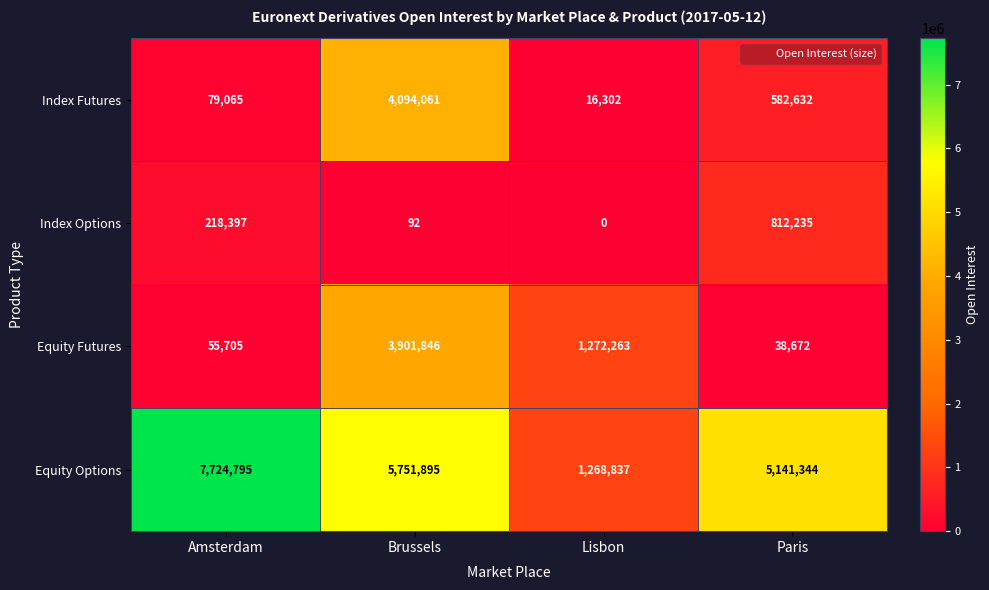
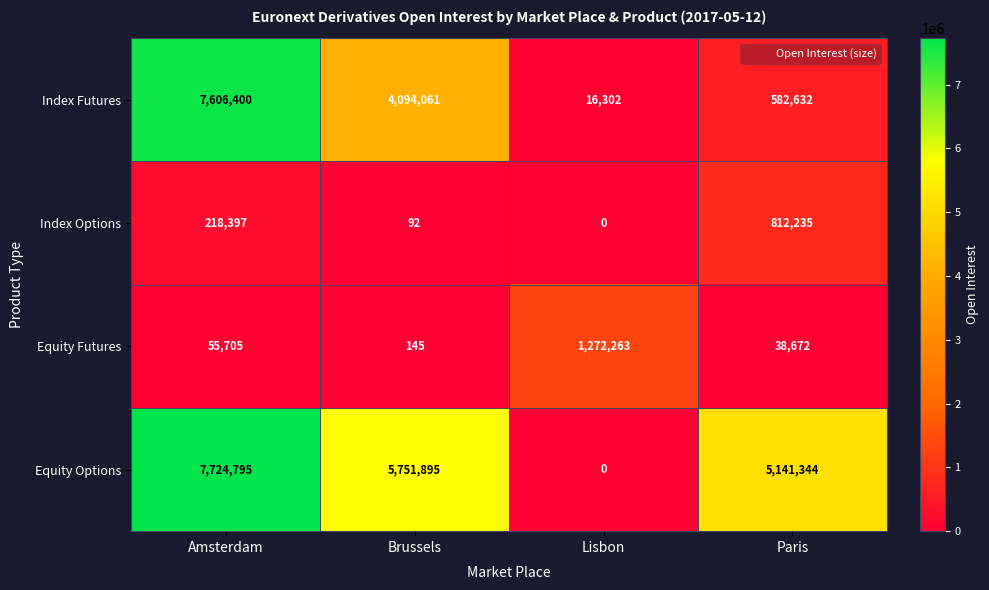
Index Futures, Amsterdam: 79,065 -> 7,606,400
Equity Futures, Brussels: 3,901,846 -> 145
Equity Options, Lisbon: 1,268,837 -> 0
